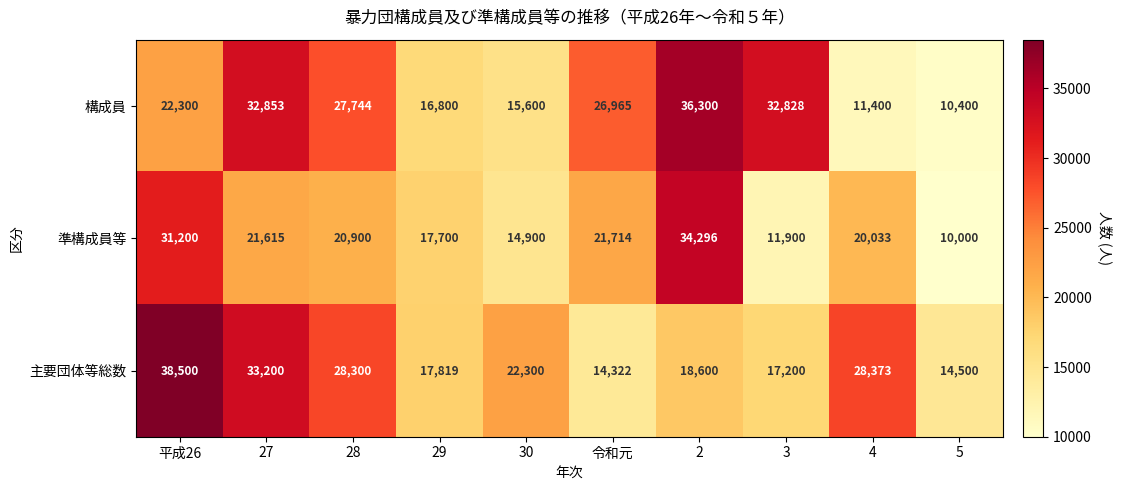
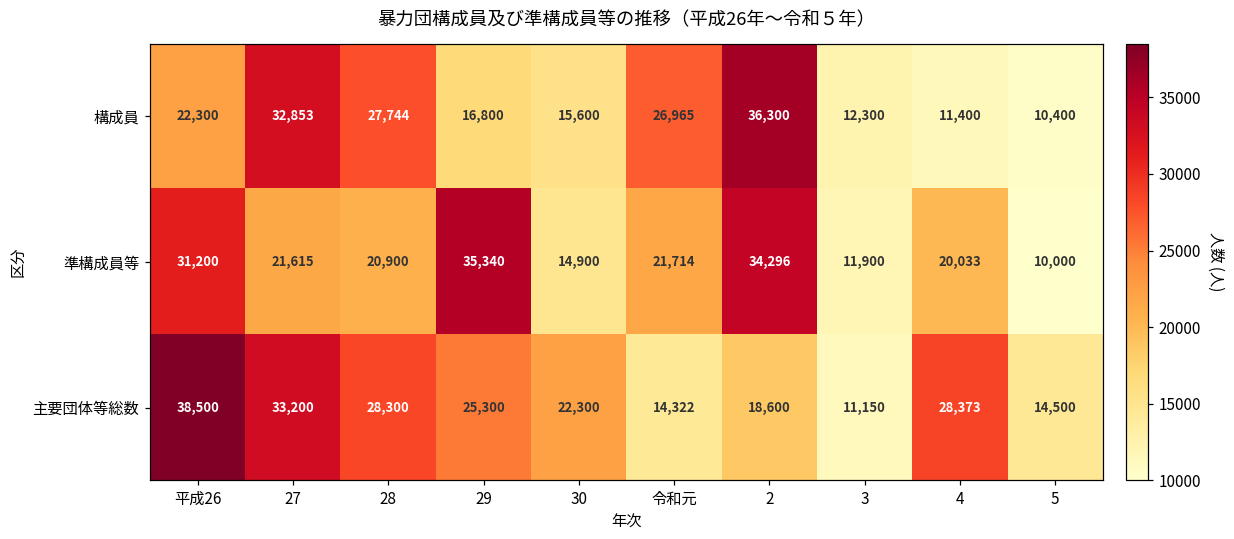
構成員, 3: 32,828 -> 12,300
準構成員等, 29: 17,700 -> 35,340
主要団体等総数, 29: 17,819 -> 25,300
主要団体等総数, 3: 17,200 -> 11,150
